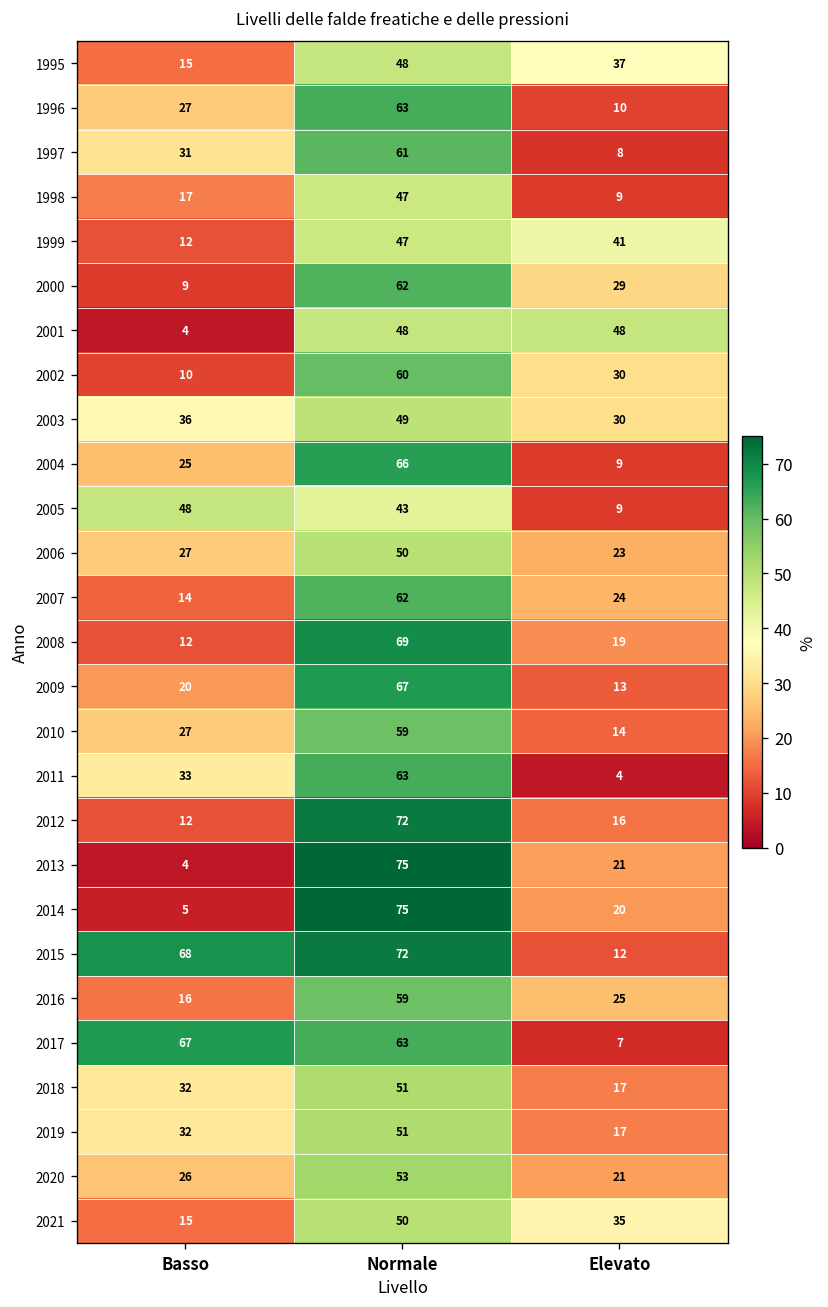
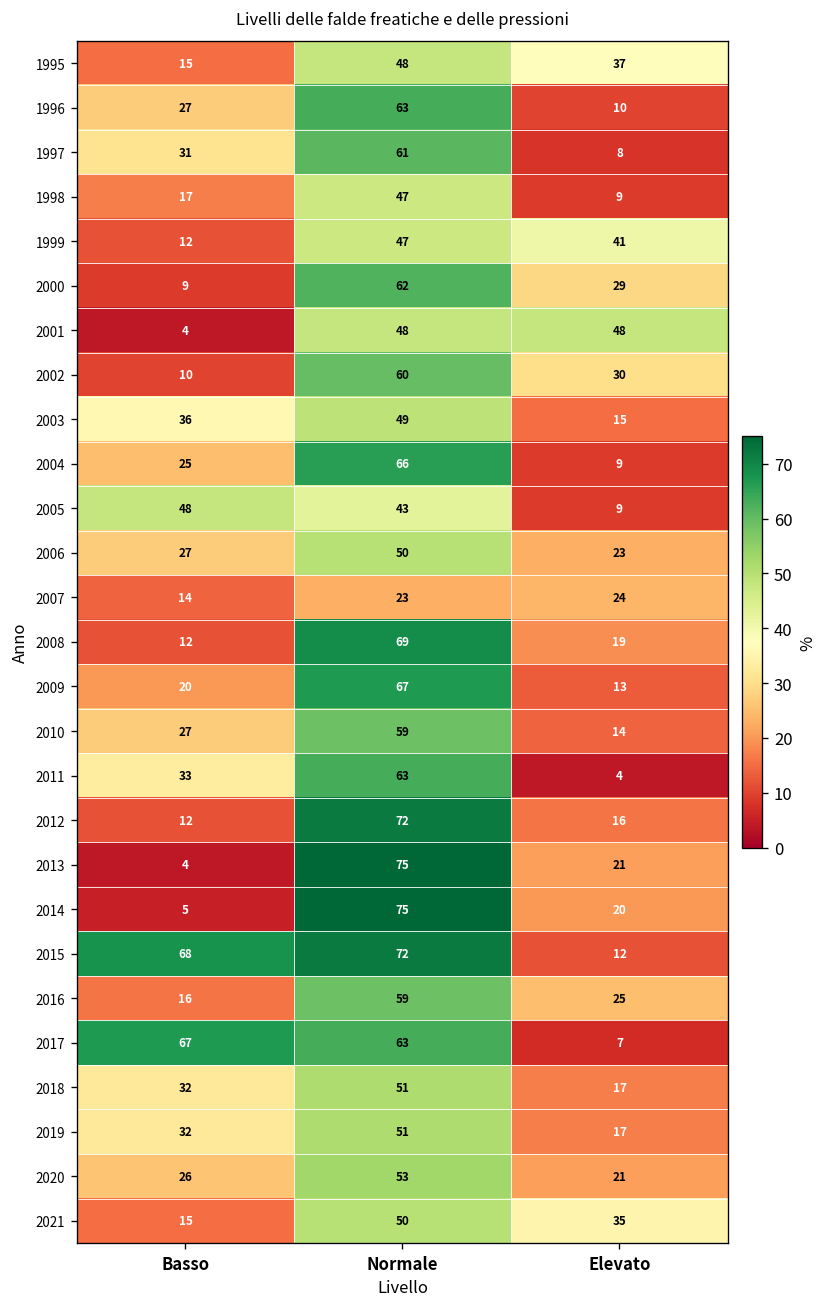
2003, Elevato: 30 -> 15
2007, Normale: 62 -> 23
